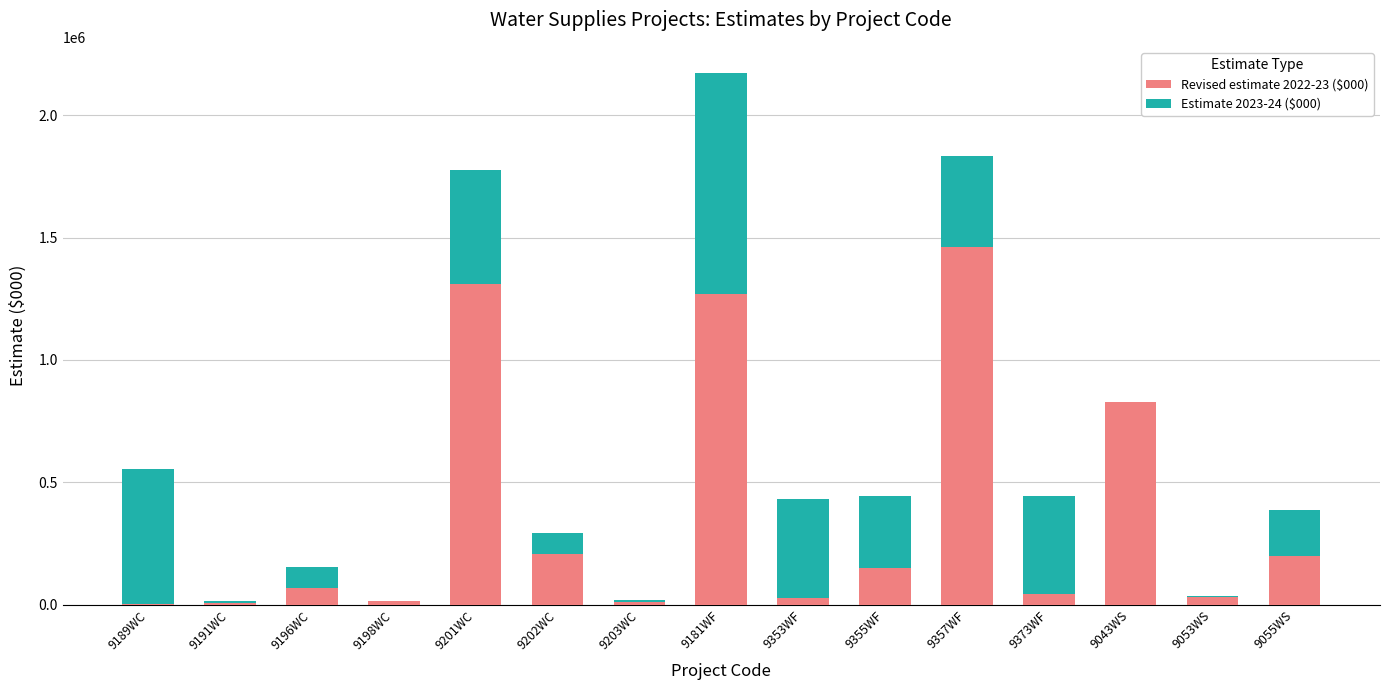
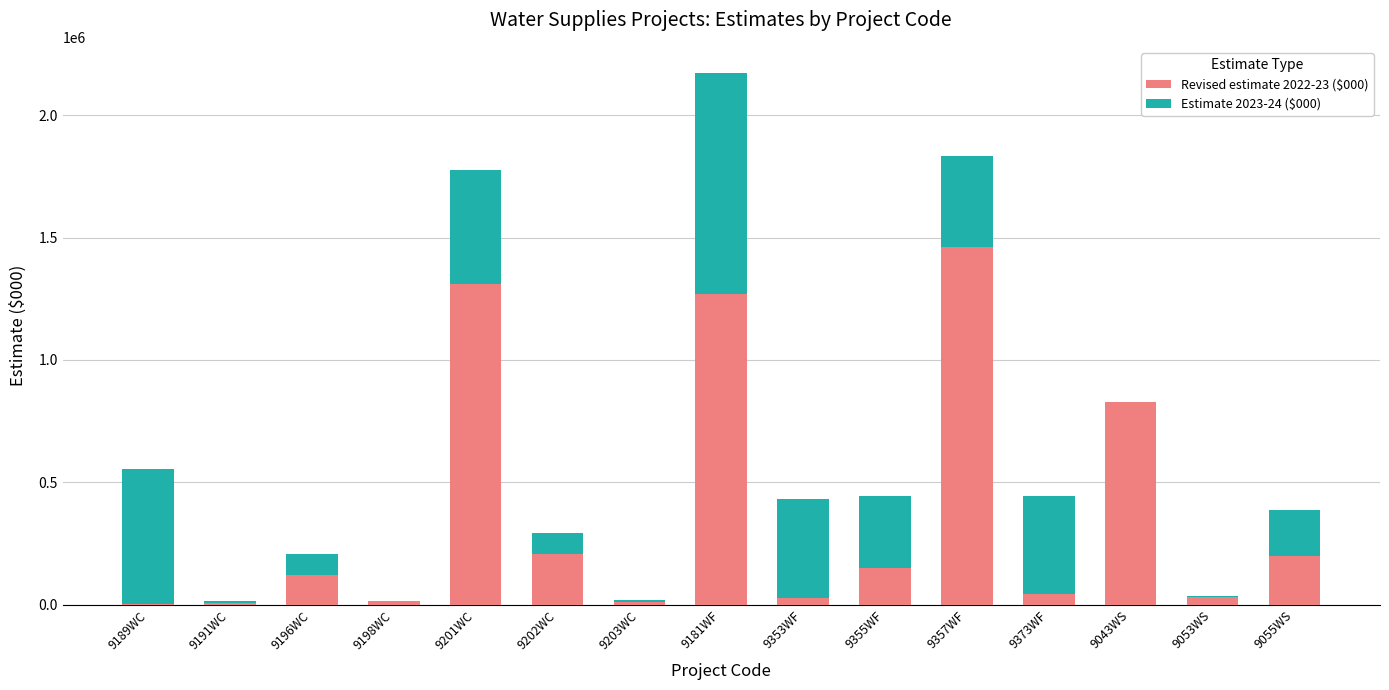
Revised estimate 2022-23 ($000), 9196WC: 70000 -> 120000
